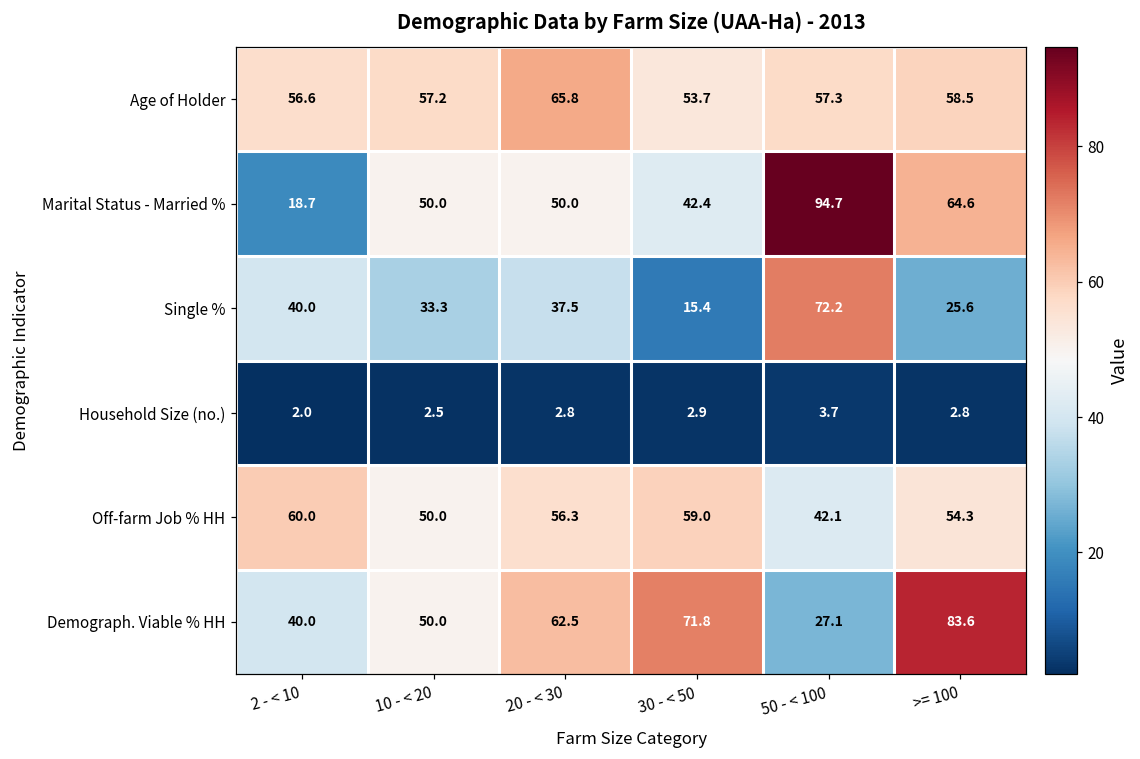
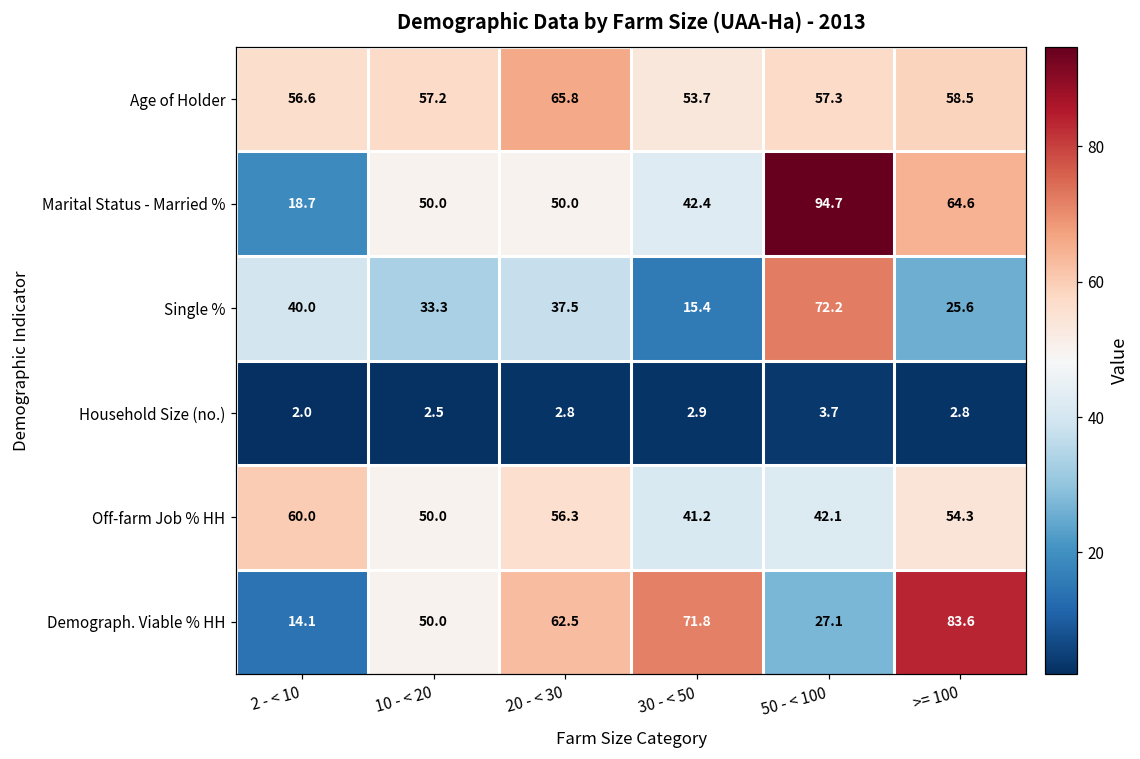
Off-farm Job % HH, 30 - < 50: 59.0 -> 41.2
Demograph. Viable % HH, 2 - < 10: 40.0 -> 14.1
